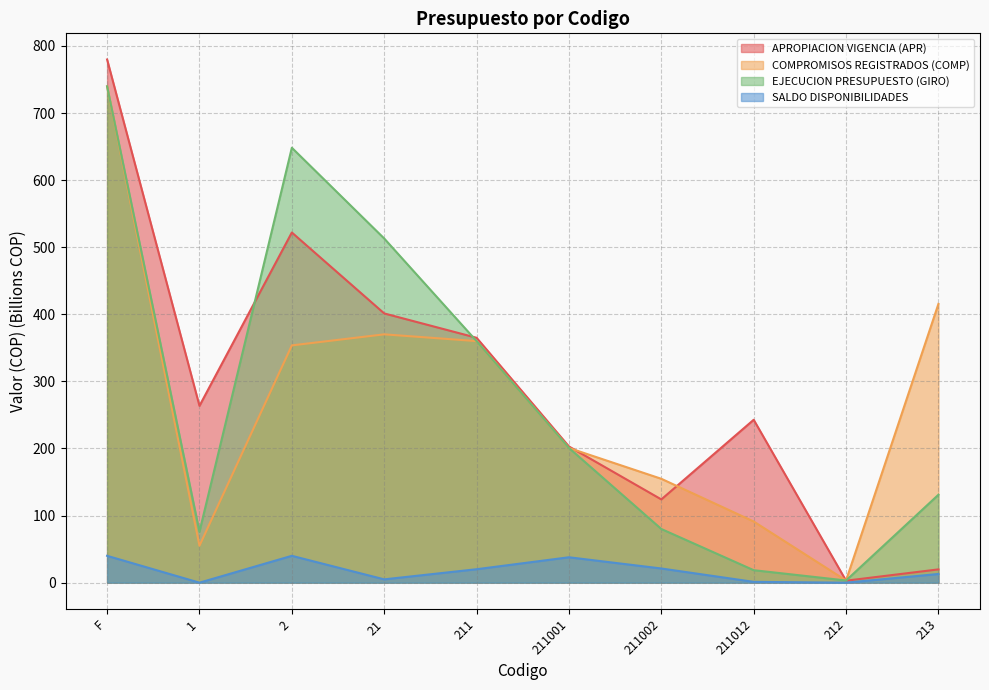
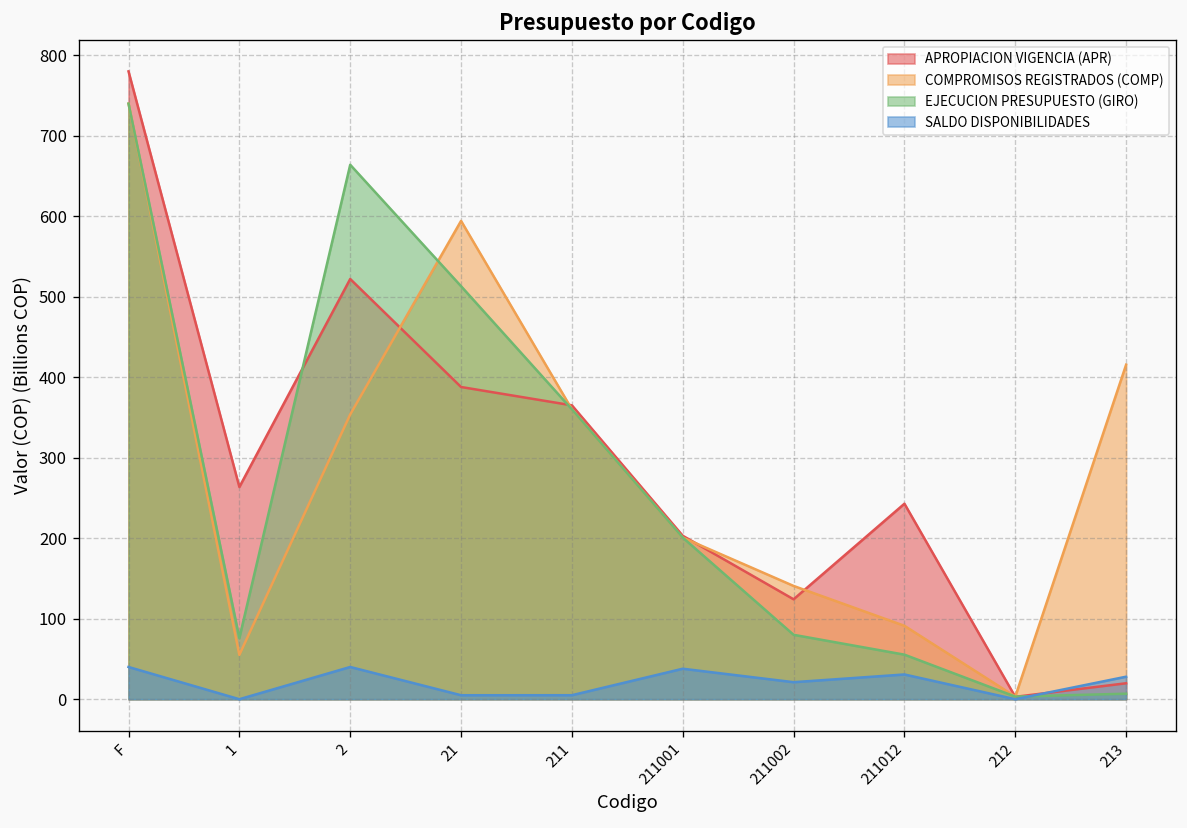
EJECUCION PRESUPUESTO (GIRO), 2: 650 -> 660
APROPIACION VIGENCIA (APR), 21: 400 -> 390
COMPROMISOS REGISTRADOS (COMP), 21: 370 -> 590
SALDO DISPONIBILIDADES, 211: 20 -> 0
COMPROMISOS REGISTRADOS (COMP), 211002: 150 -> 140
EJECUCION PRESUPUESTO (GIRO), 211012: 20 -> 60
SALDO DISPONIBILIDADES, 211012: 0 -> 30
EJECUCION PRESUPUESTO (GIRO), 213: 130 -> 10
SALDO DISPONIBILIDADES, 213: 10 -> 30
